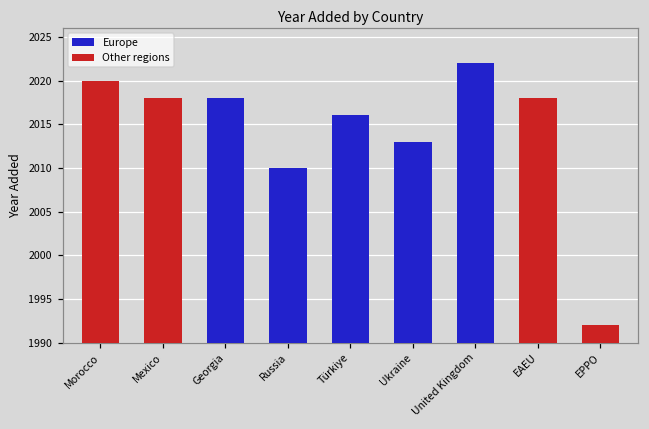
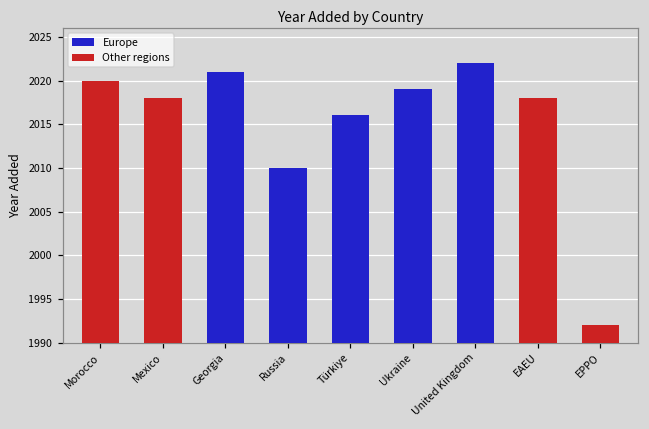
Europe, Georgia: 2018 -> 2021
Europe, Ukraine: 2013 -> 2019
